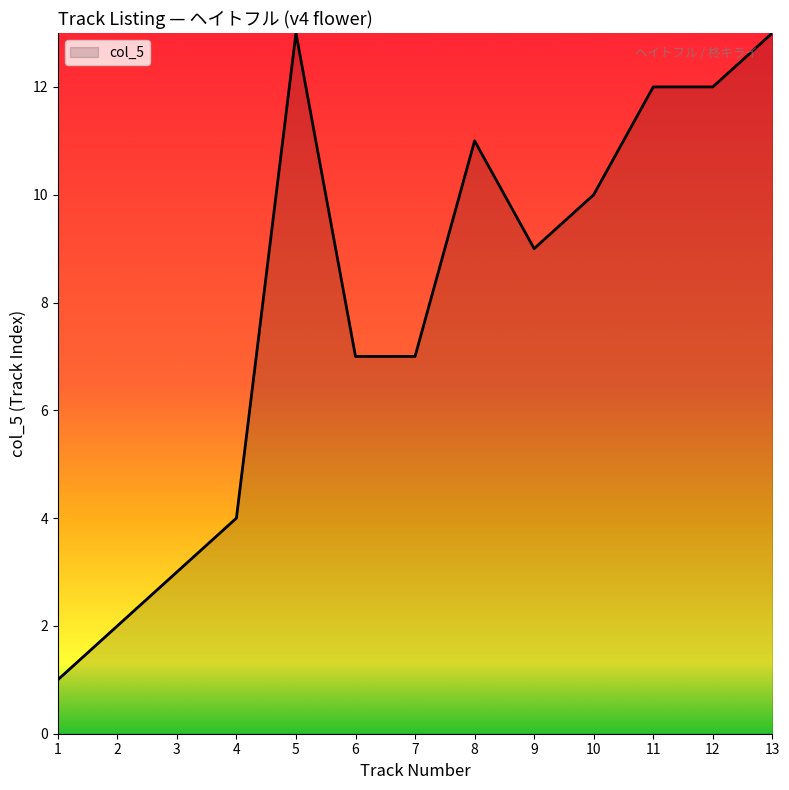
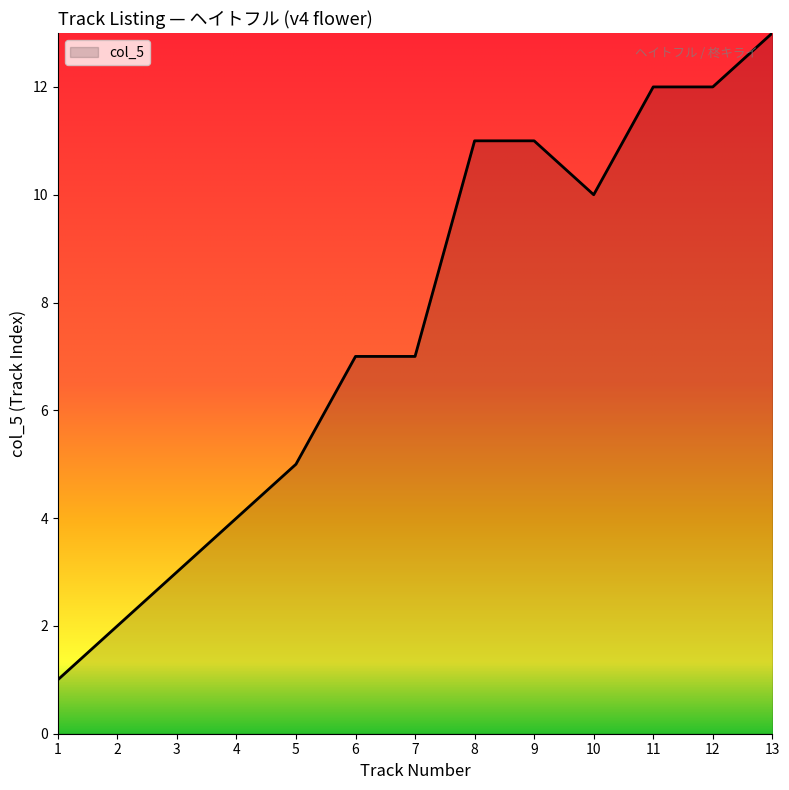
5: 13 -> 5
9: 9 -> 11
